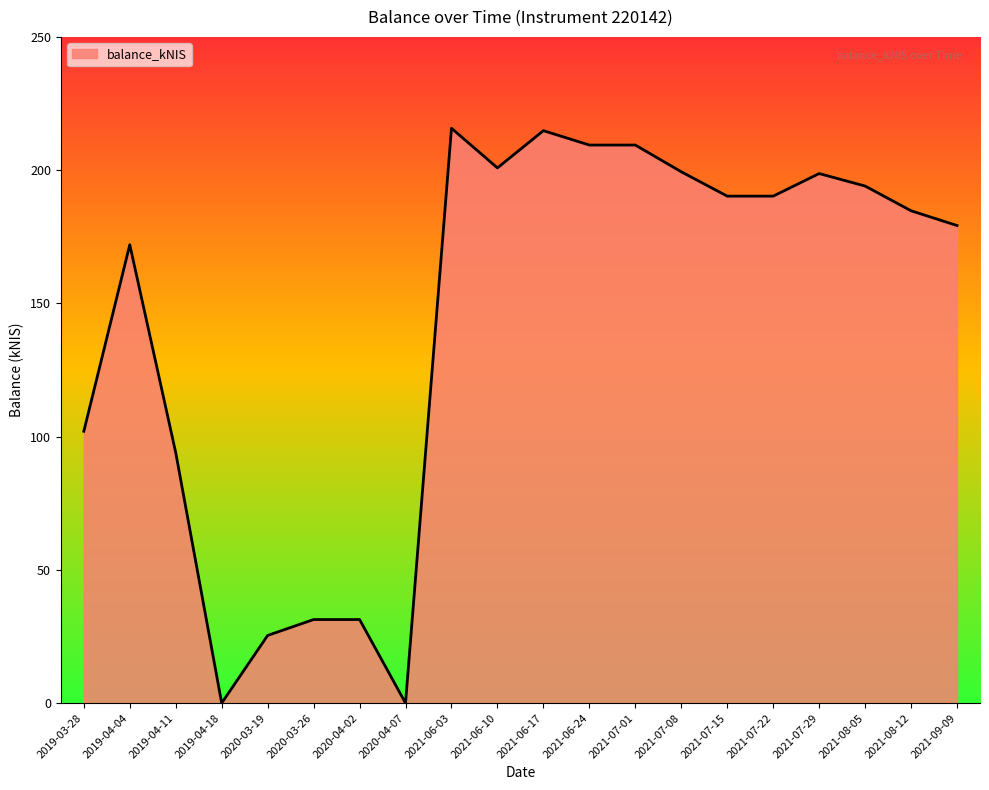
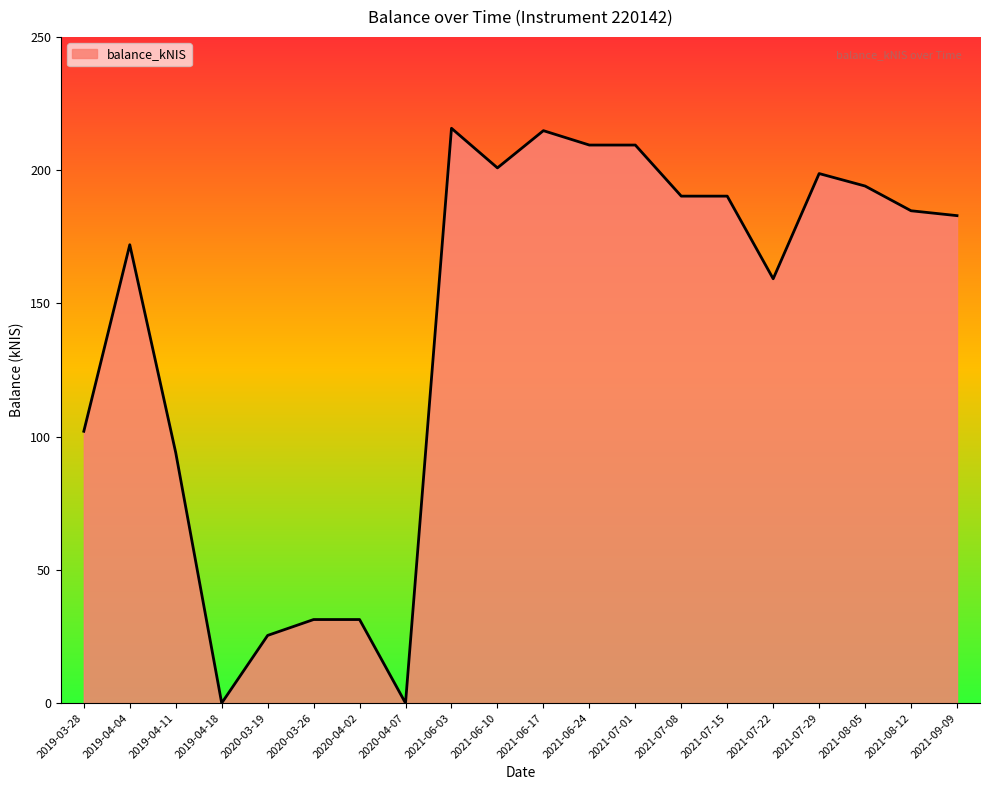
2021-07-08: 199 -> 190
2021-07-22: 190 -> 159
2021-09-09: 179 -> 183
